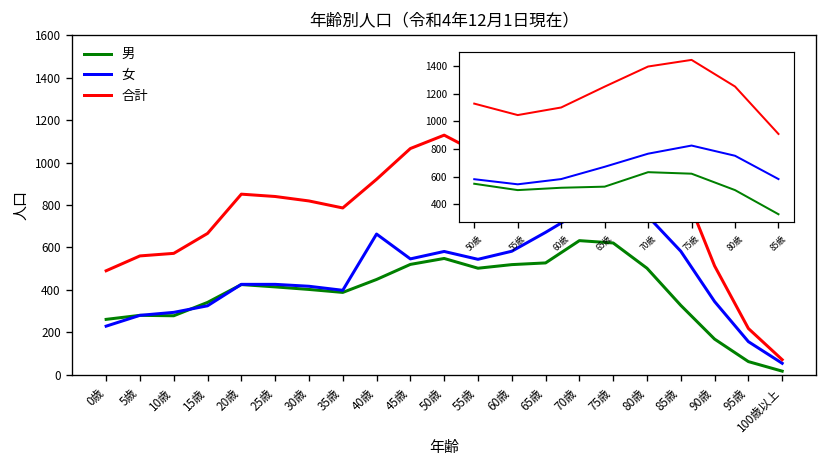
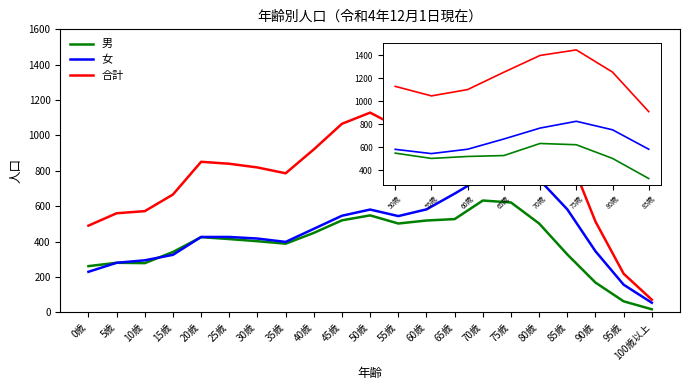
女, 40歳: 660 -> 470
